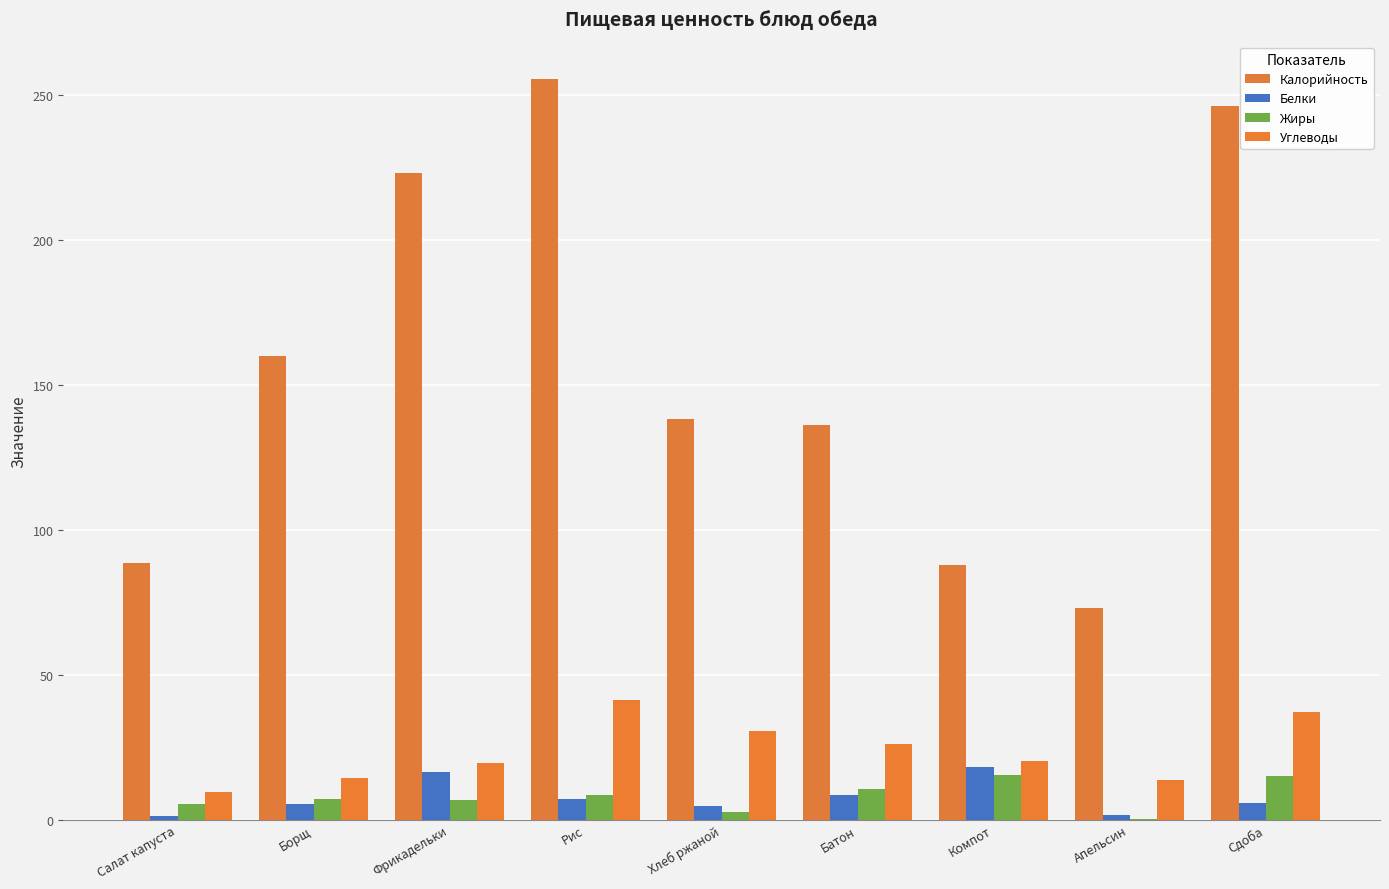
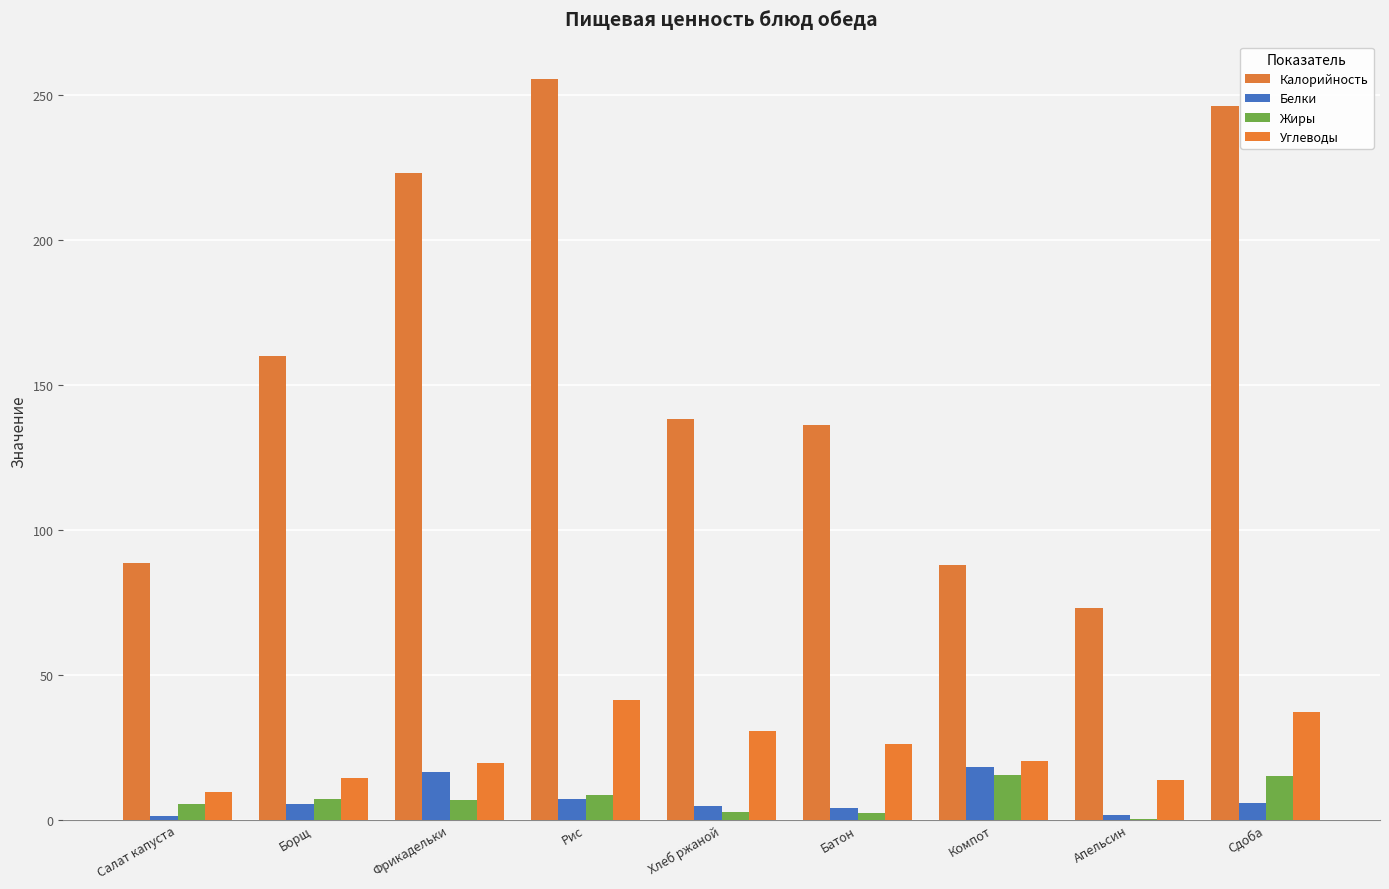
Белки, Батон: 9 -> 4
Жиры, Батон: 11 -> 2
